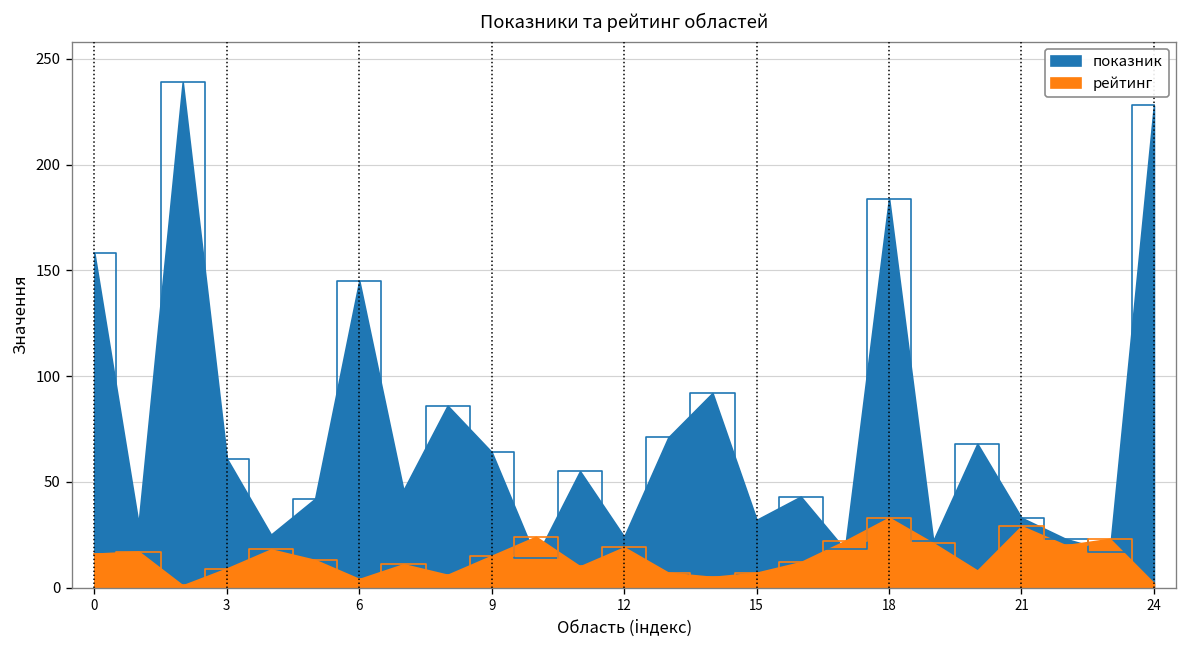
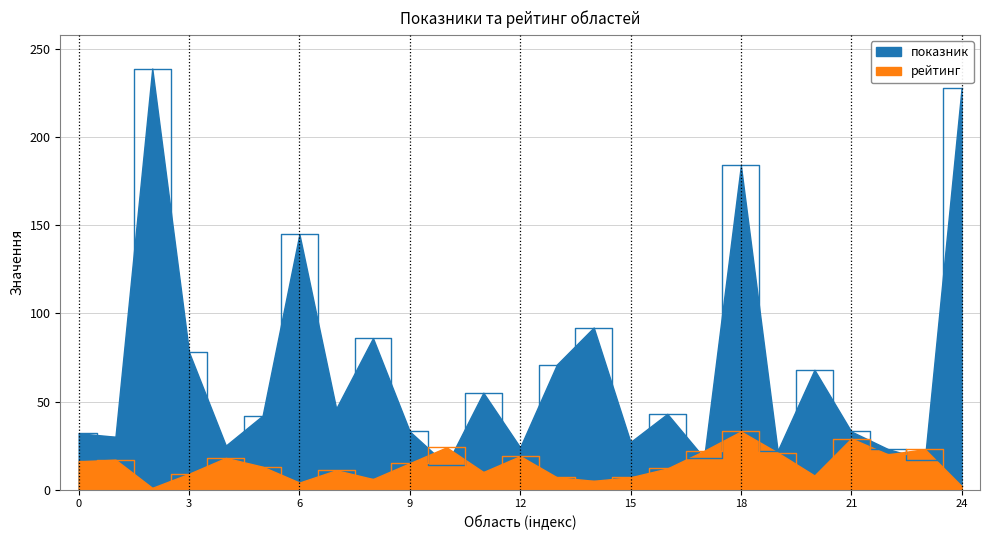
показник, 0: 158 -> 32
показник, 3: 61 -> 78
показник, 9: 64 -> 33
показник, 15: 32 -> 27
